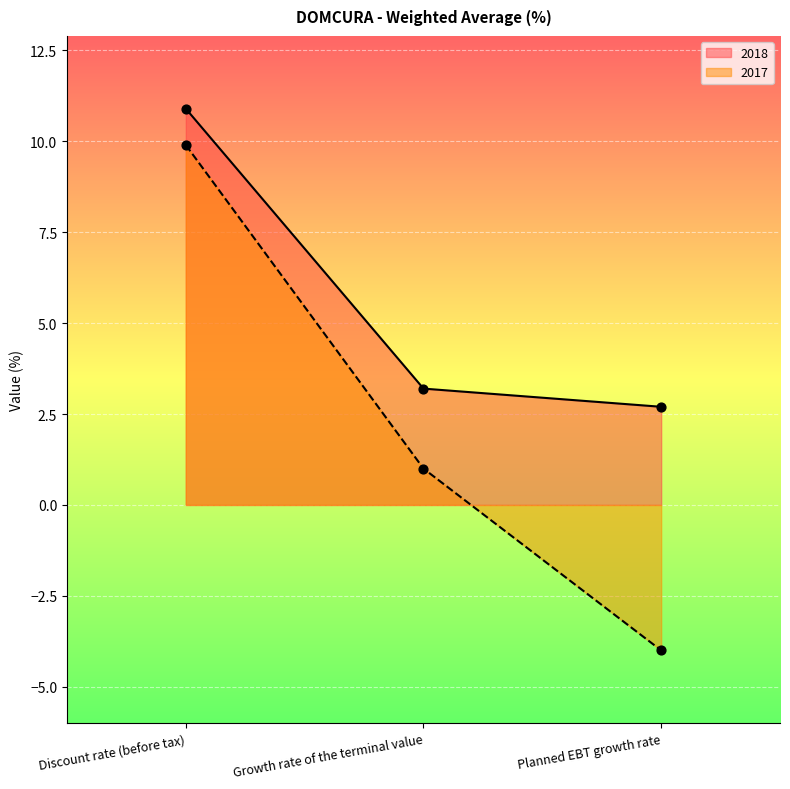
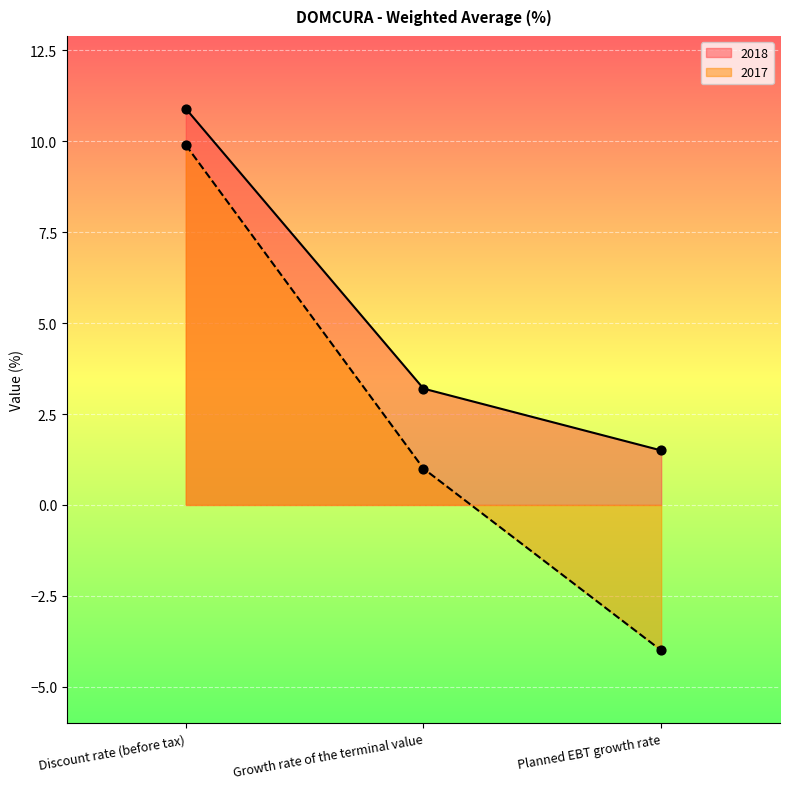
2018, Planned EBT growth rate: 2.7 -> 1.5
